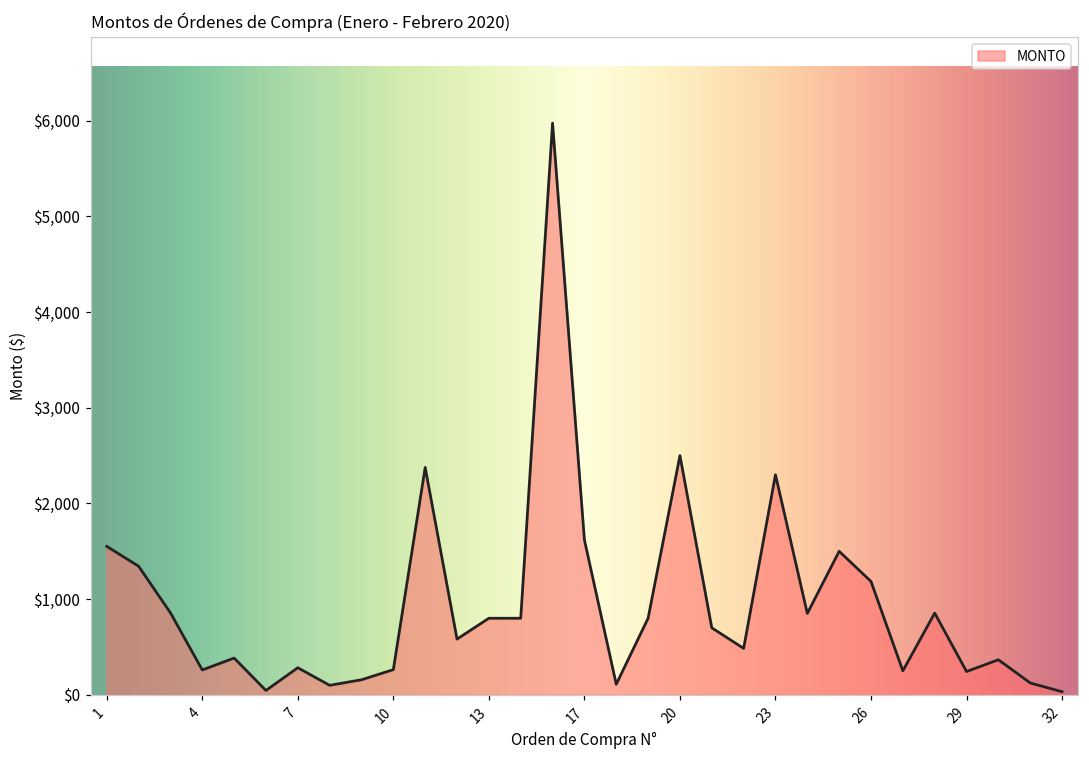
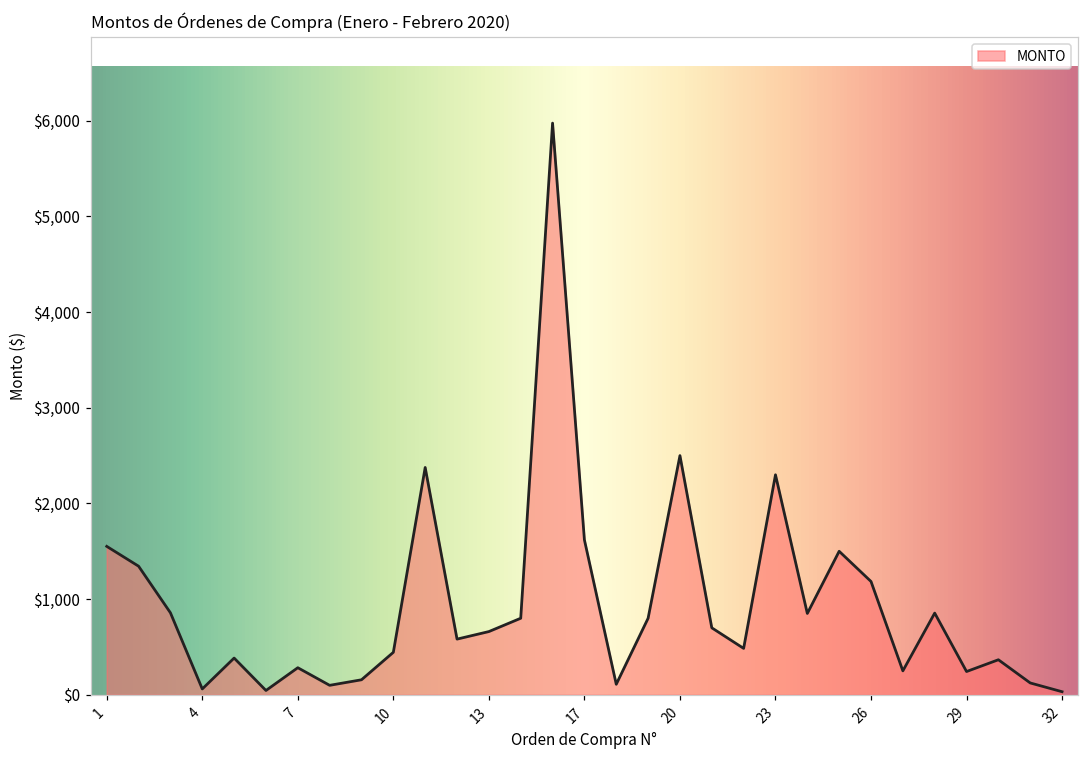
4: $300 -> $100
10: $300 -> $400
13: $800 -> $700
